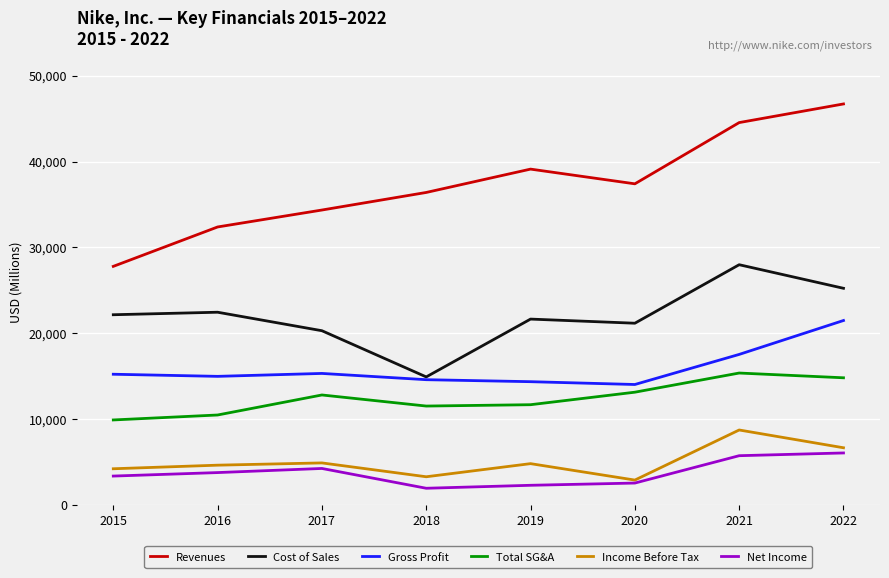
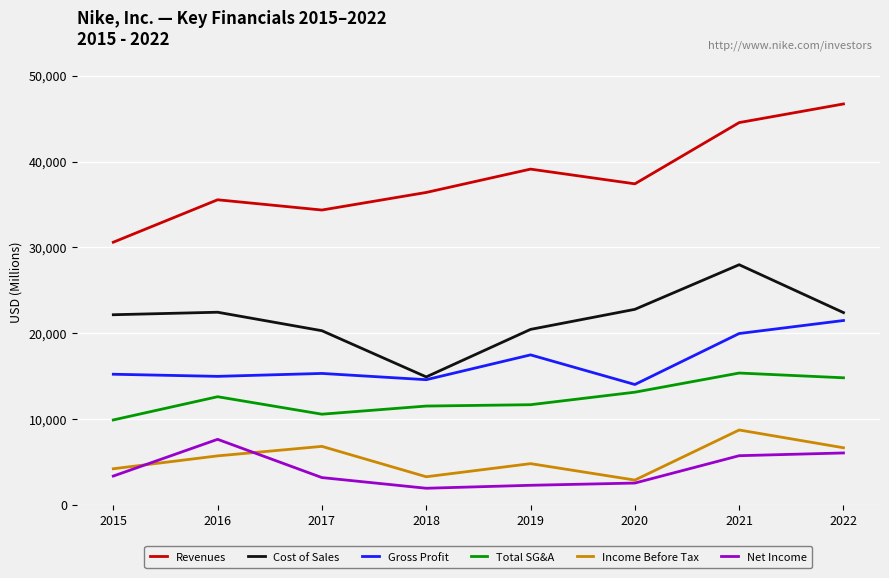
Revenues, 2015: 28,000 -> 31,000
Revenues, 2016: 32,000 -> 36,000
Total SG&A, 2016: 10,000 -> 13,000
Income Before Tax, 2016: 5,000 -> 6,000
Net Income, 2016: 4,000 -> 8,000
Total SG&A, 2017: 13,000 -> 11,000
Income Before Tax, 2017: 5,000 -> 7,000
Net Income, 2017: 4,000 -> 3,000
Cost of Sales, 2019: 22,000 -> 20,000
Gross Profit, 2019: 14,000 -> 17,000
Cost of Sales, 2020: 21,000 -> 23,000
Gross Profit, 2021: 18,000 -> 20,000
Cost of Sales, 2022: 25,000 -> 22,000
